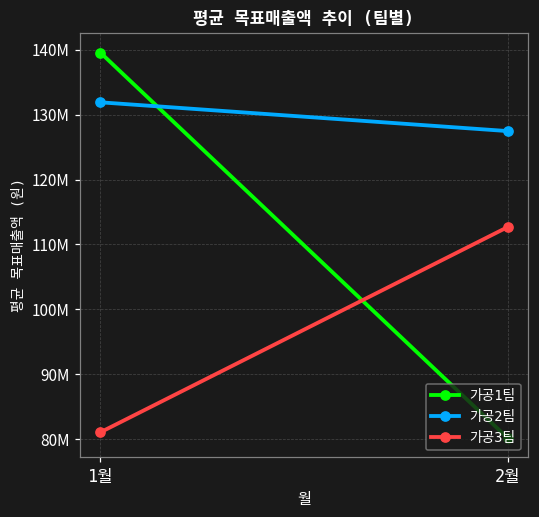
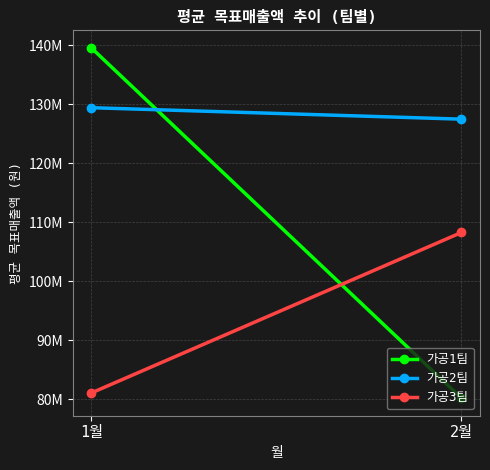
가공2팀, 1월: 132000000 -> 129000000
가공3팀, 2월: 113000000 -> 108000000
